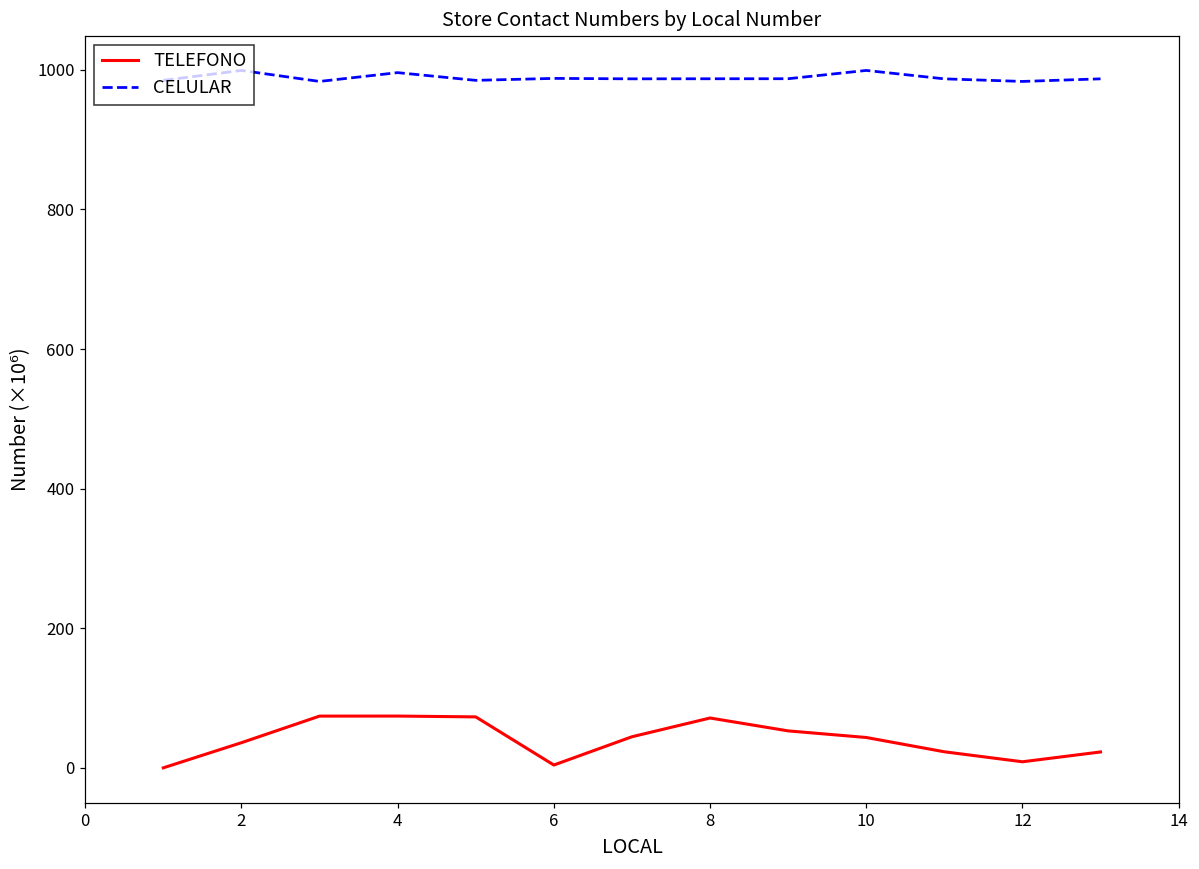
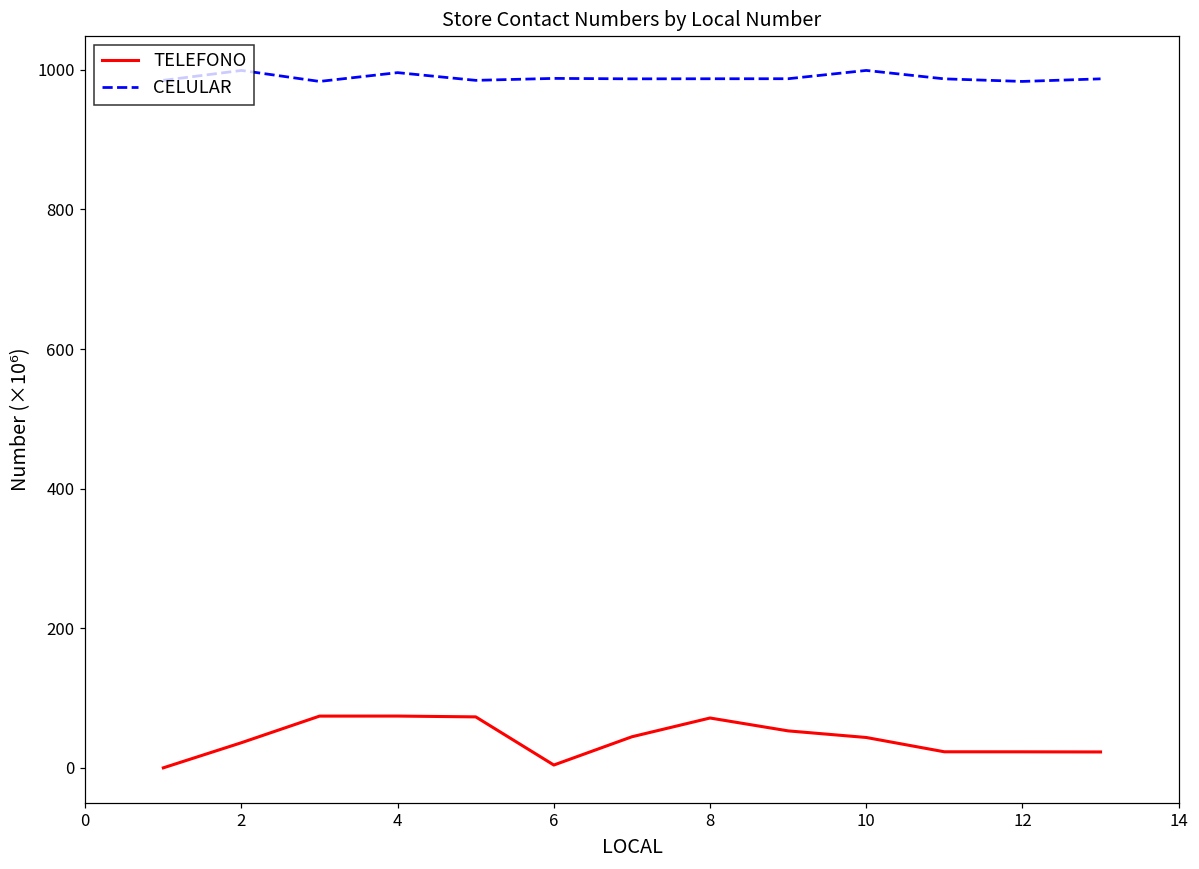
TELEFONO, 12: 10 -> 20
